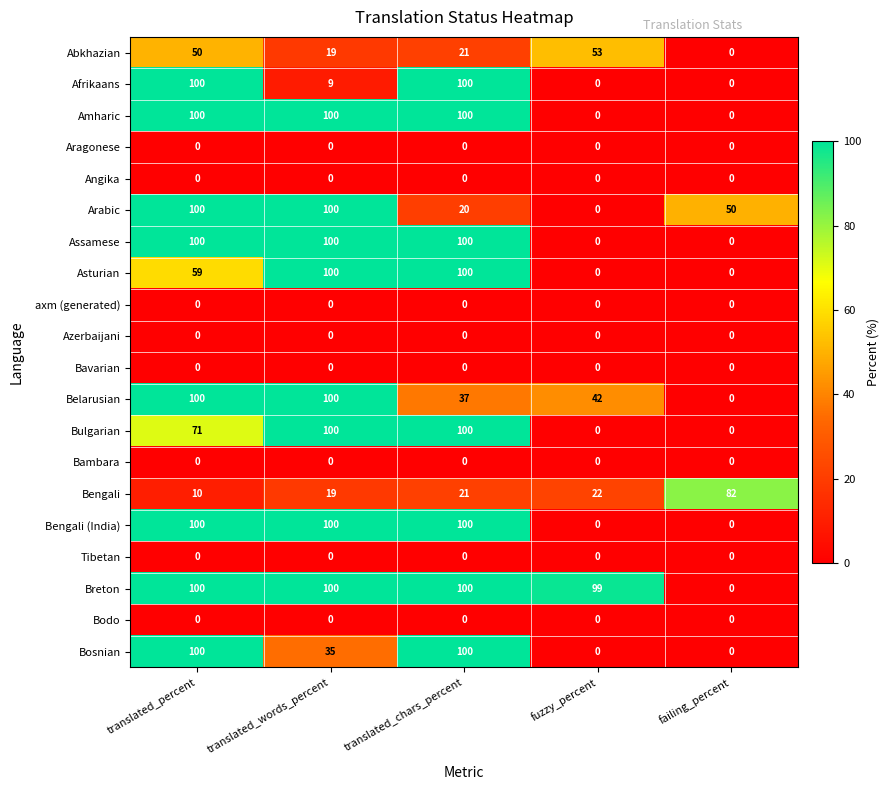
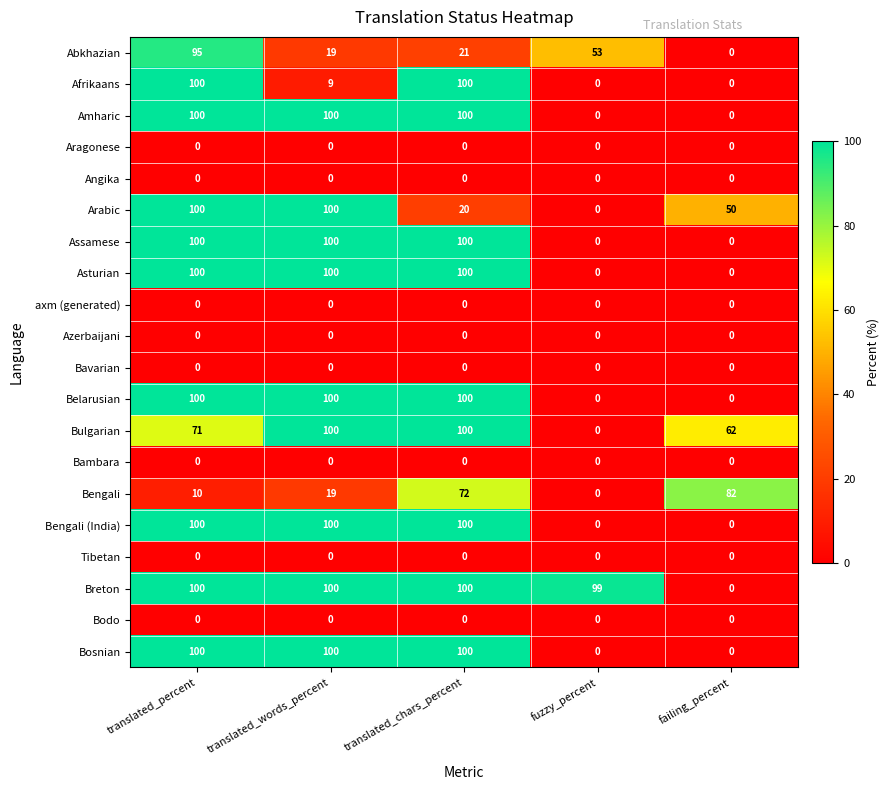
Abkhazian, translated_percent: 50 -> 95
Asturian, translated_percent: 59 -> 100
Belarusian, translated_chars_percent: 37 -> 100
Belarusian, fuzzy_percent: 42 -> 0
Bulgarian, failing_percent: 0 -> 62
Bengali, translated_chars_percent: 21 -> 72
Bengali, fuzzy_percent: 22 -> 0
Bosnian, translated_words_percent: 35 -> 100
